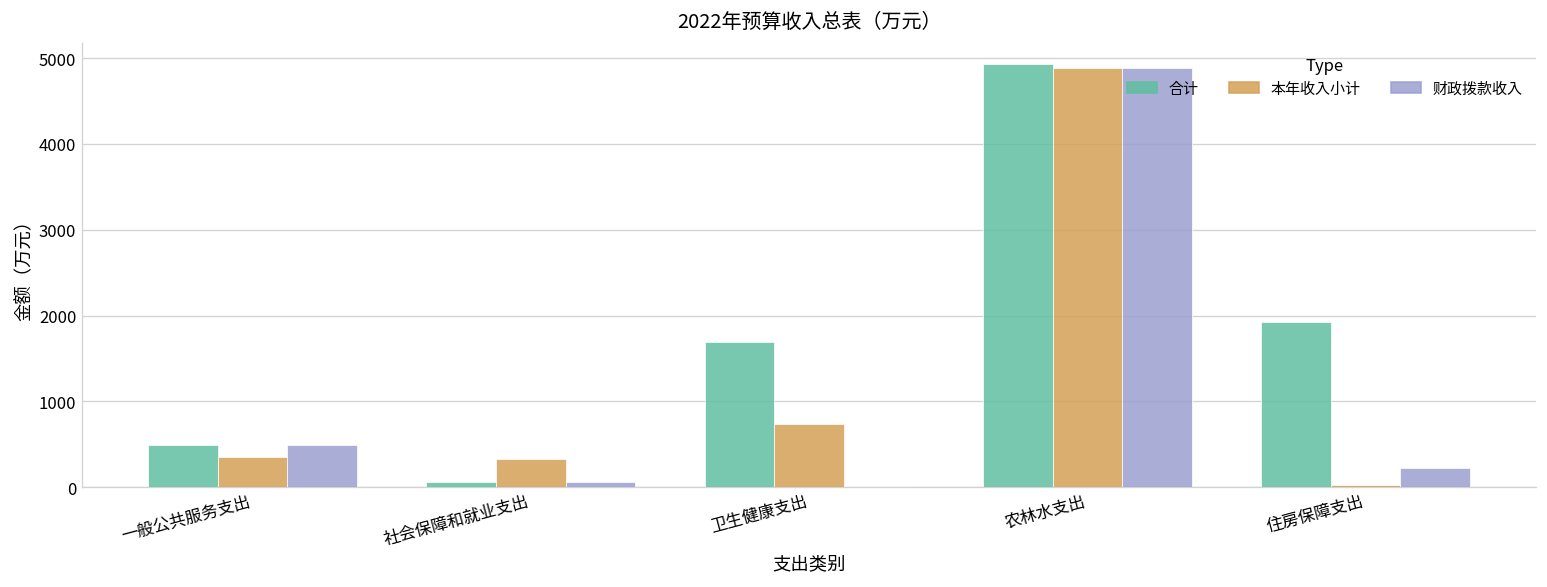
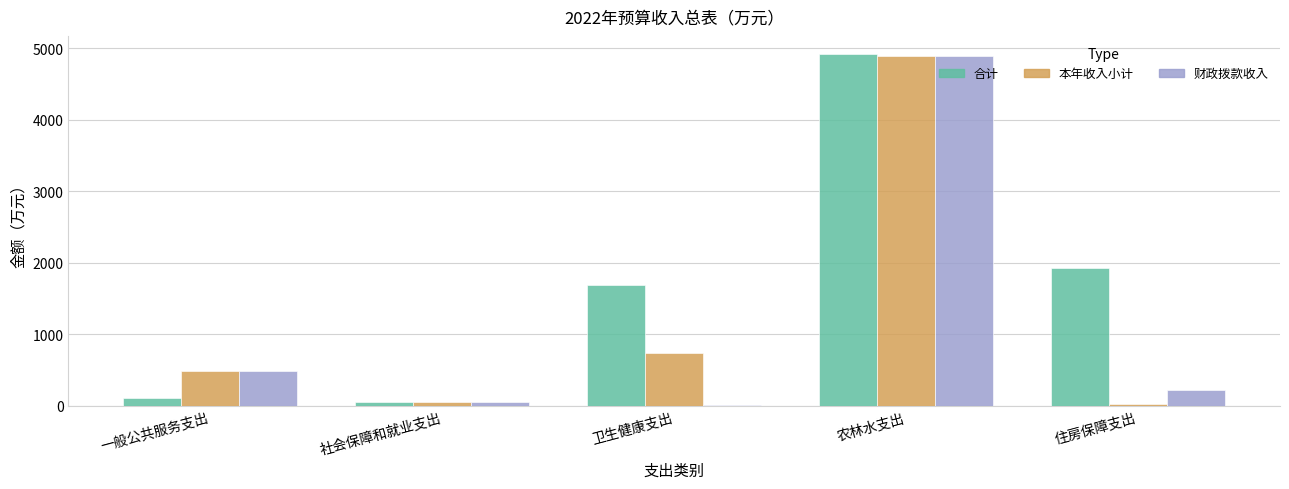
合计, 一般公共服务支出: 500 -> 100
本年收入小计, 一般公共服务支出: 400 -> 500
本年收入小计, 社会保障和就业支出: 300 -> 100
